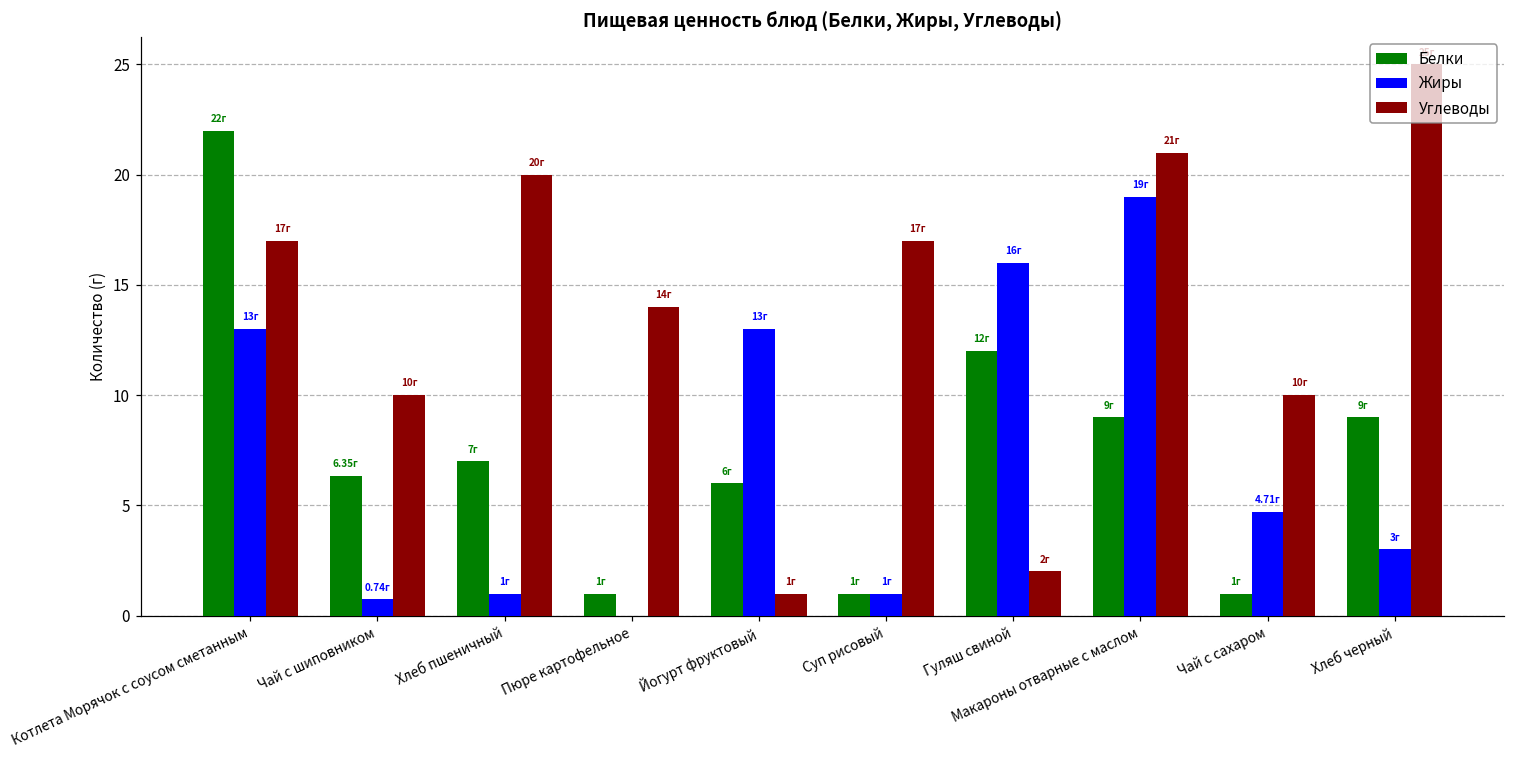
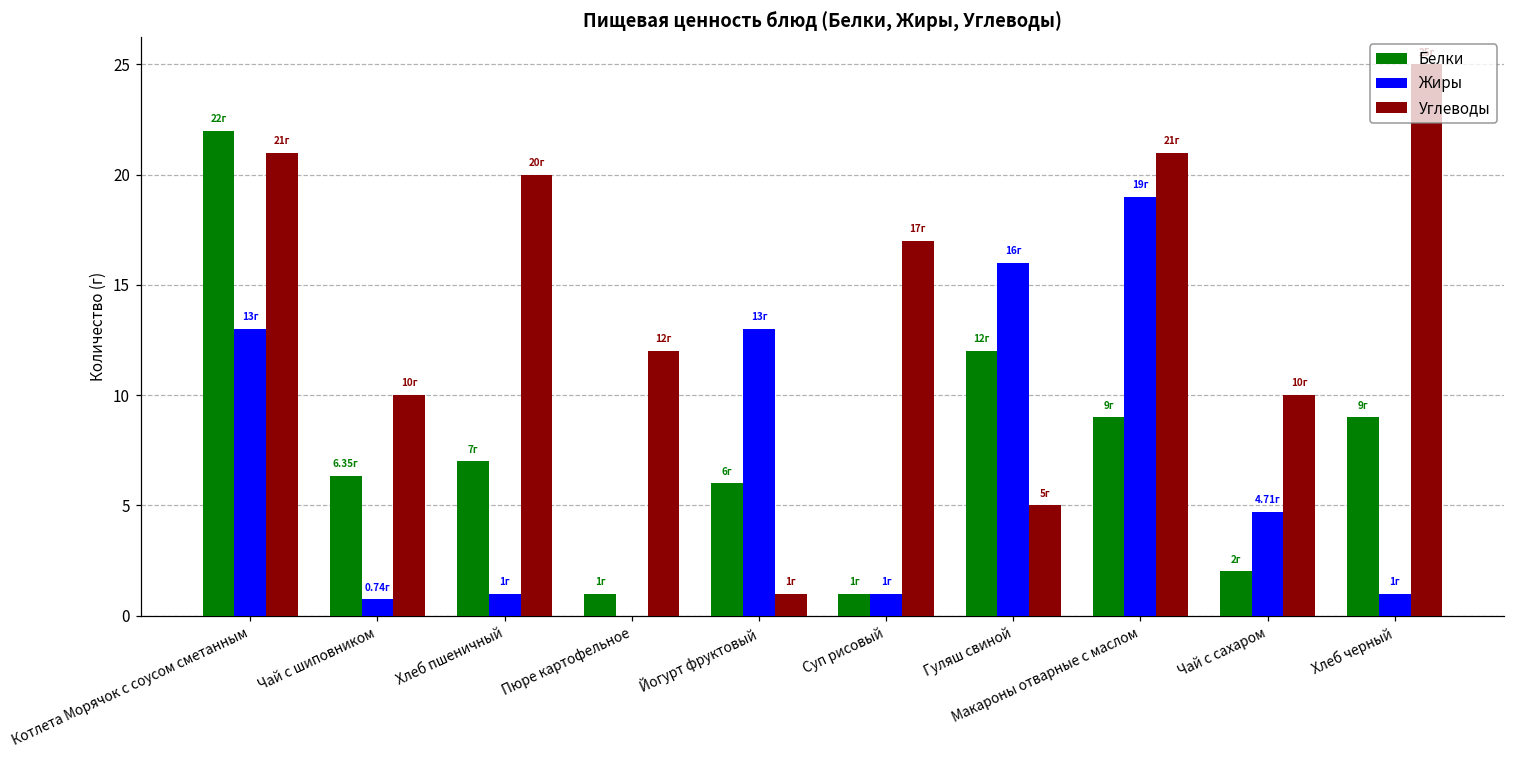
Углеводы, Котлета Морячок с соусом сметанным: 17г -> 21г
Углеводы, Пюре картофельное: 14г -> 12г
Углеводы, Гуляш свиной: 2г -> 5г
Белки, Чай с сахаром: 1г -> 2г
Жиры, Хлеб черный: 3г -> 1г
